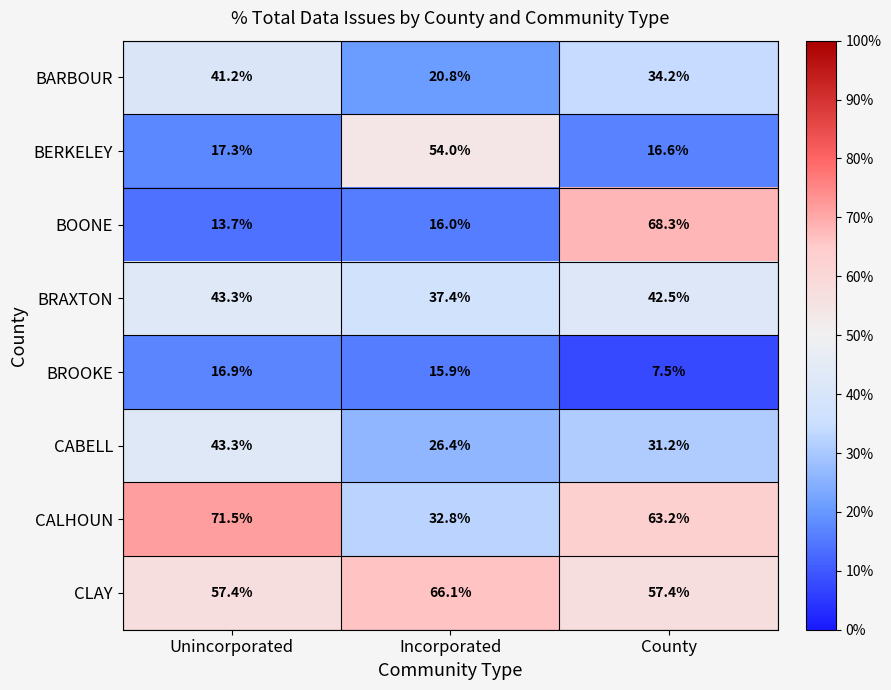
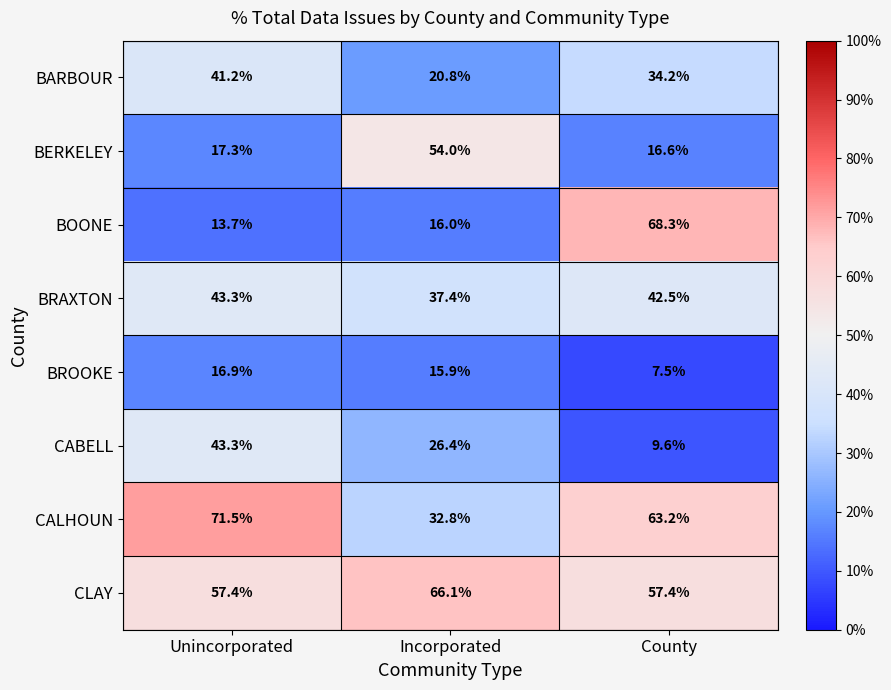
CABELL, County: 31.2% -> 9.6%
